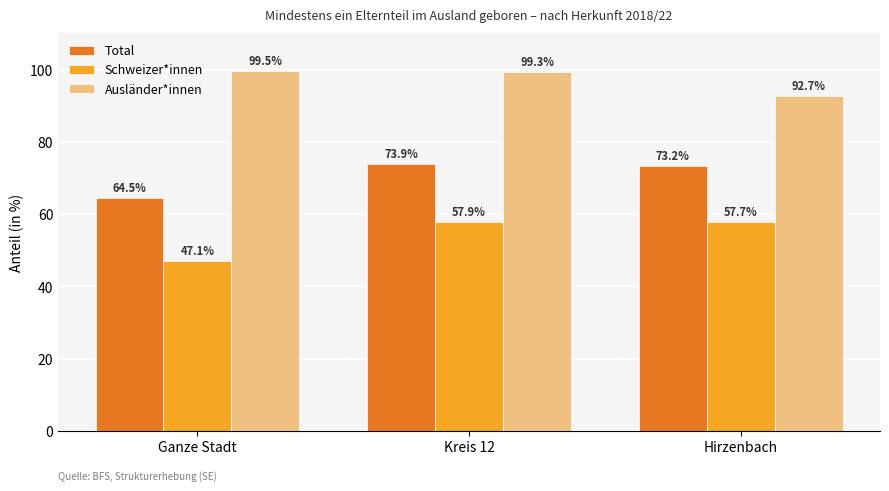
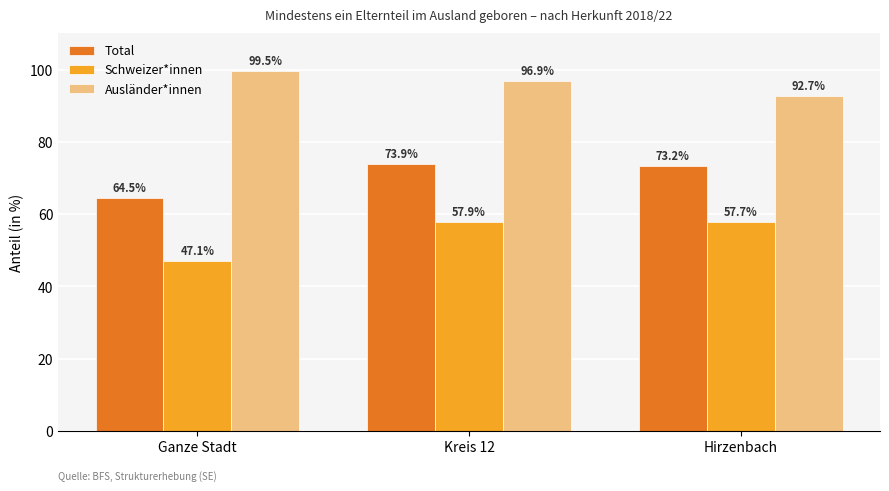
Ausländer*innen, Kreis 12: 99.3% -> 96.9%
